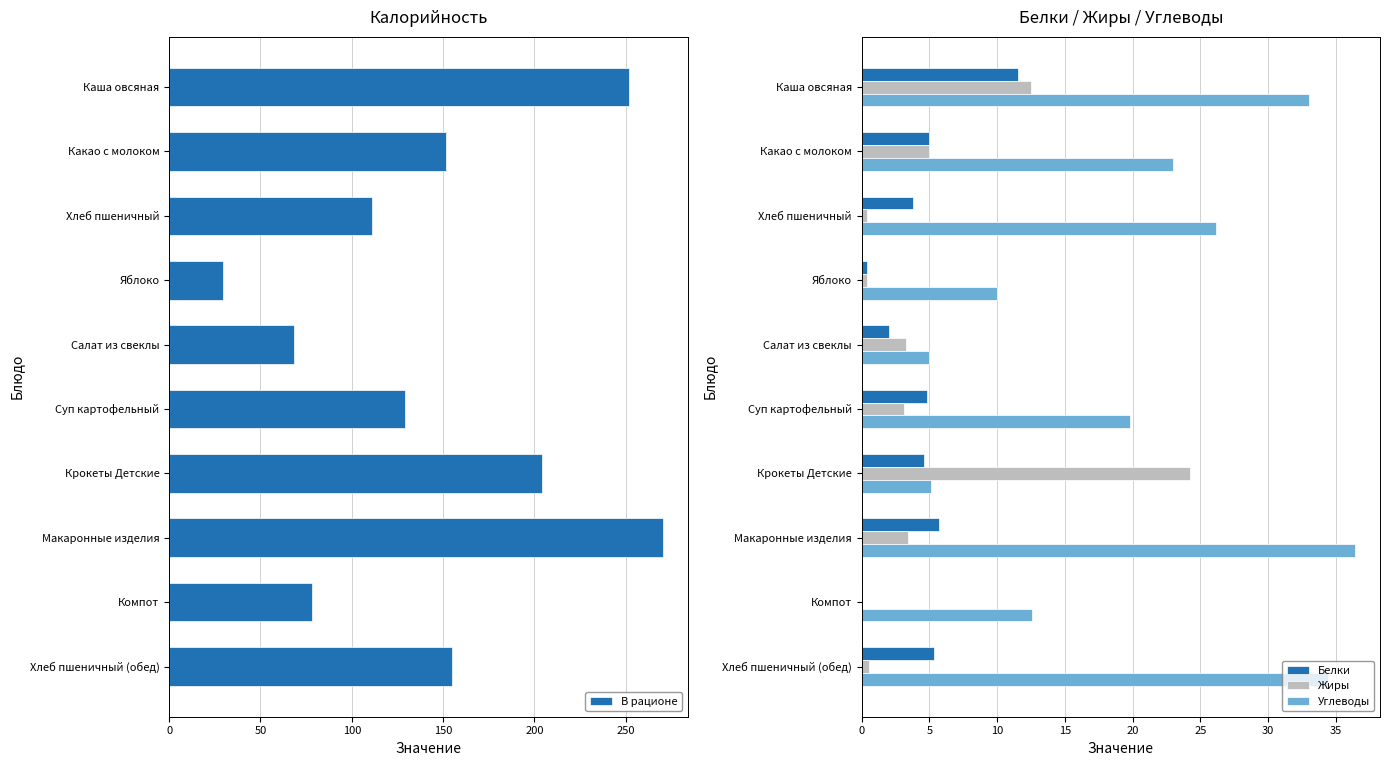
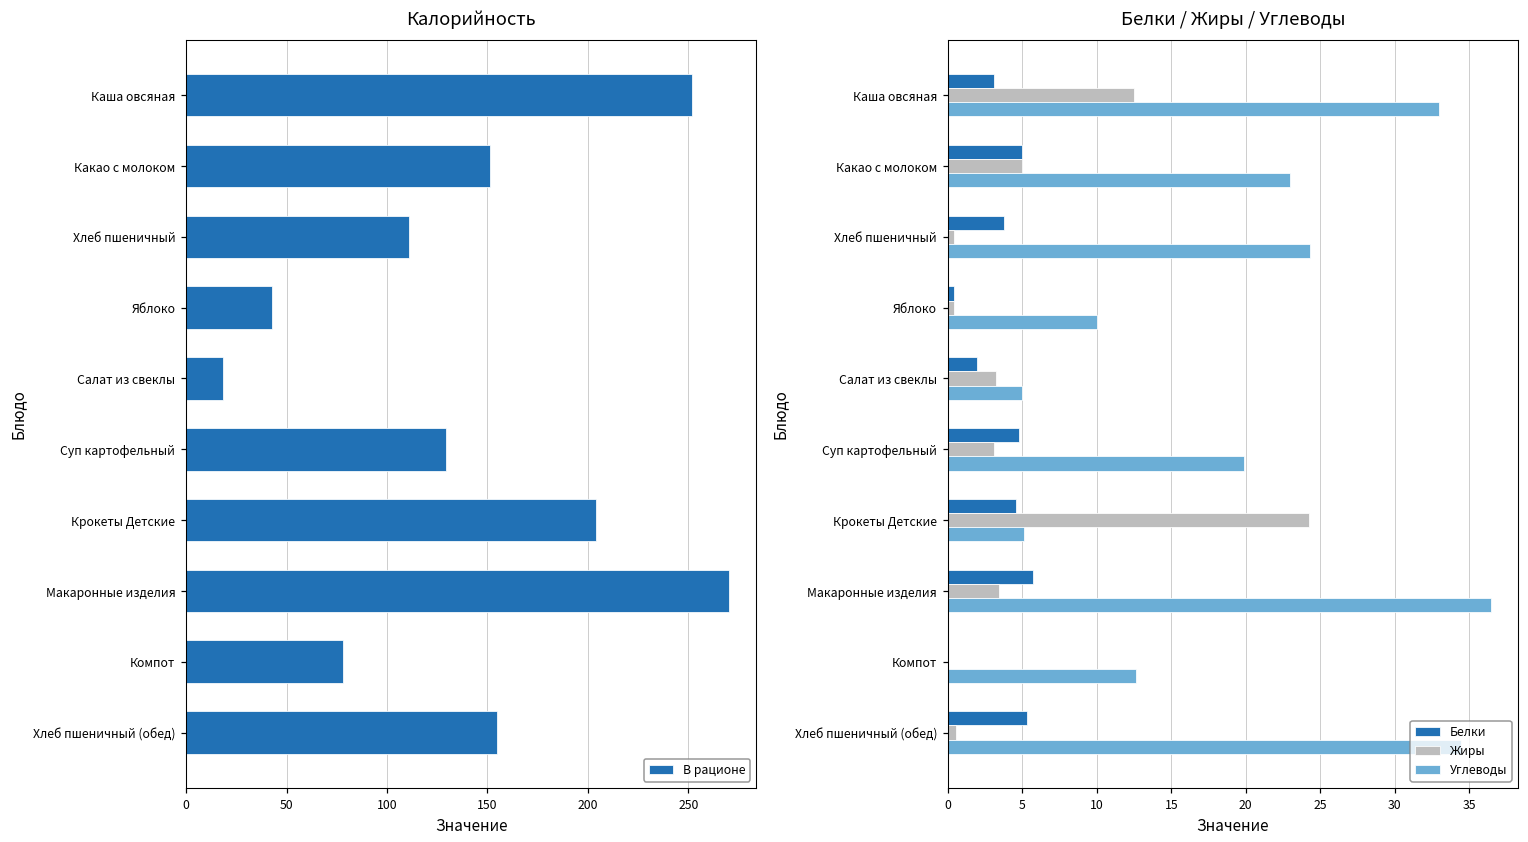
Калорийность, Яблоко: 30 -> 43
Калорийность, Салат из свеклы: 68 -> 18
Белки / Жиры / Углеводы, Белки, Каша овсяная: 11.6 -> 3.1
Белки / Жиры / Углеводы, Углеводы, Хлеб пшеничный: 26.2 -> 24.3
